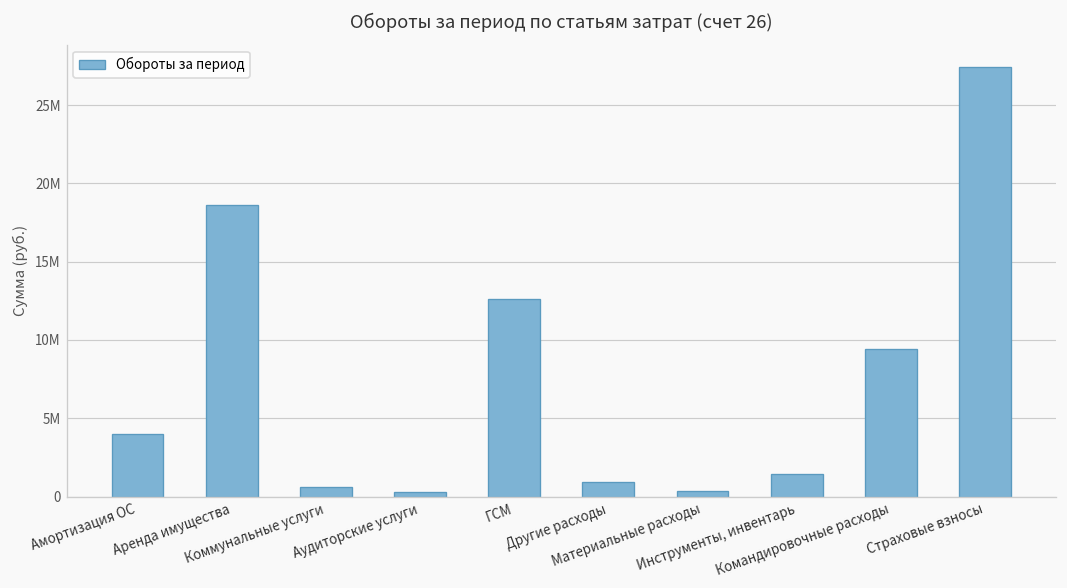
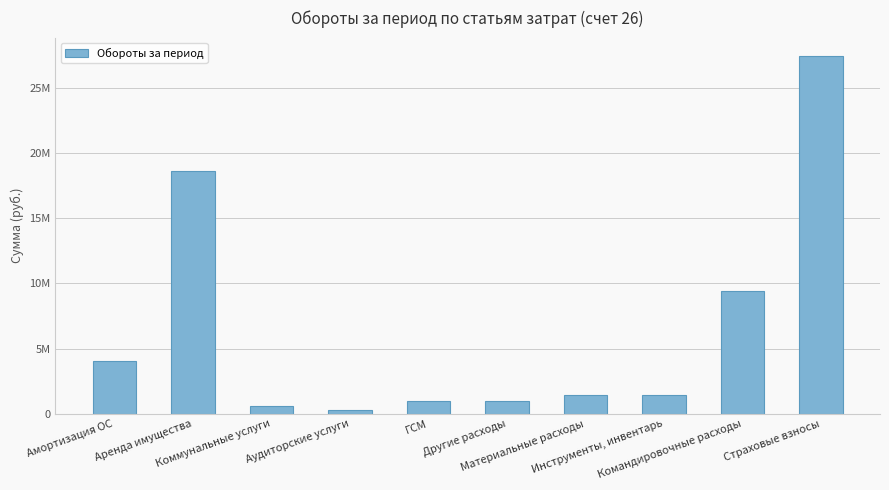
ГСМ: 12600000 -> 1000000
Материальные расходы: 300000 -> 1400000
